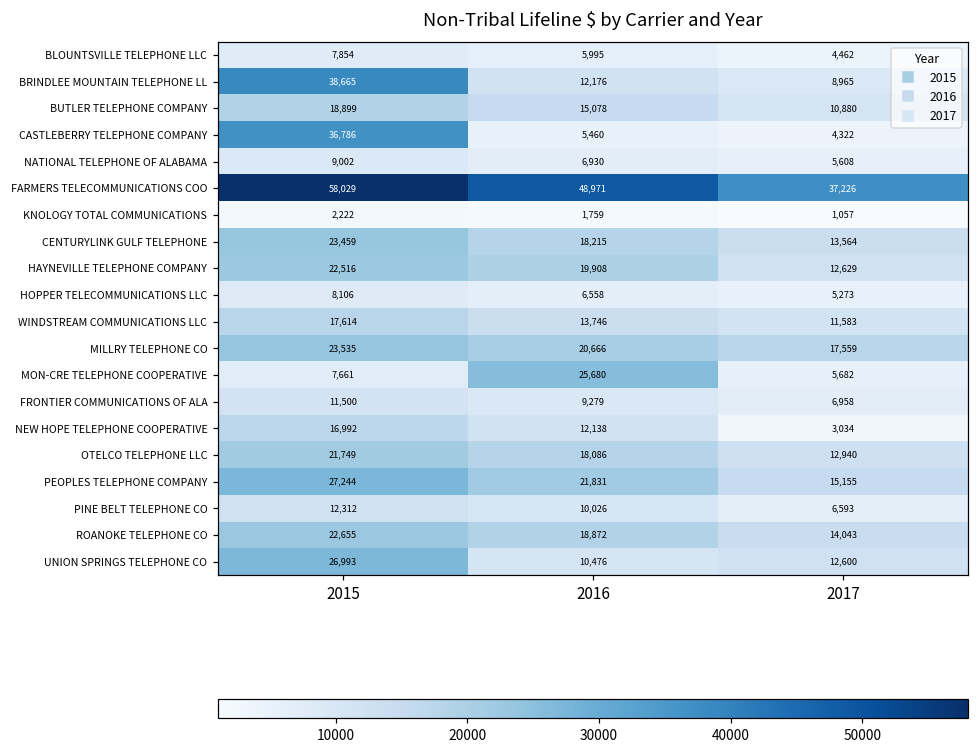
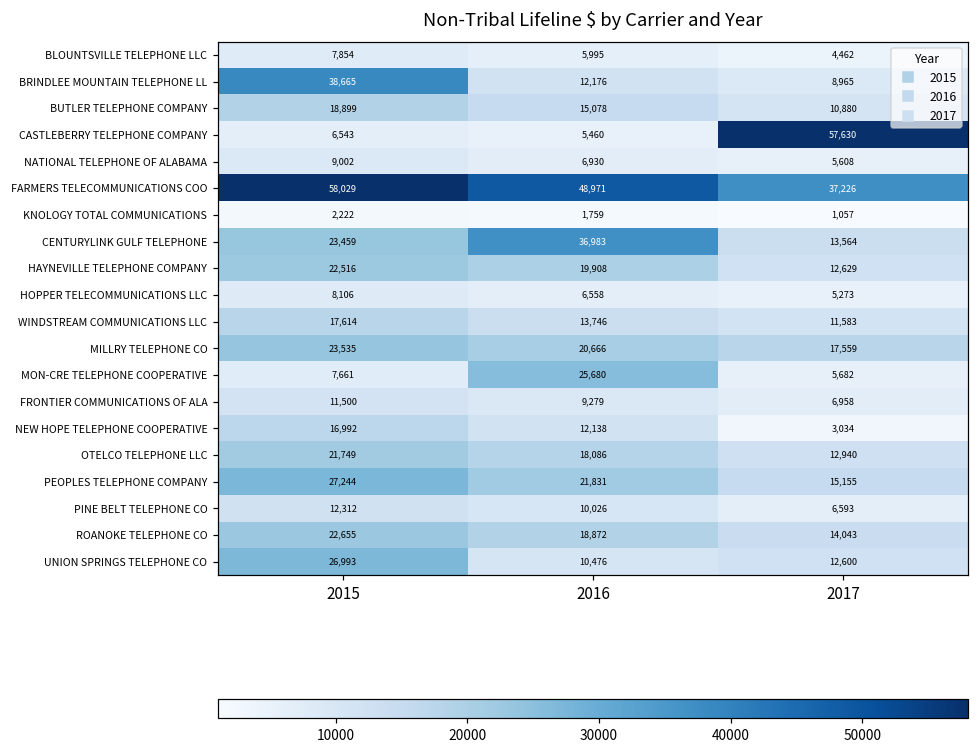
CASTLEBERRY TELEPHONE COMPANY, 2015: 36,786 -> 6,543
CASTLEBERRY TELEPHONE COMPANY, 2017: 4,322 -> 57,630
CENTURYLINK GULF TELEPHONE, 2016: 18,215 -> 36,983
